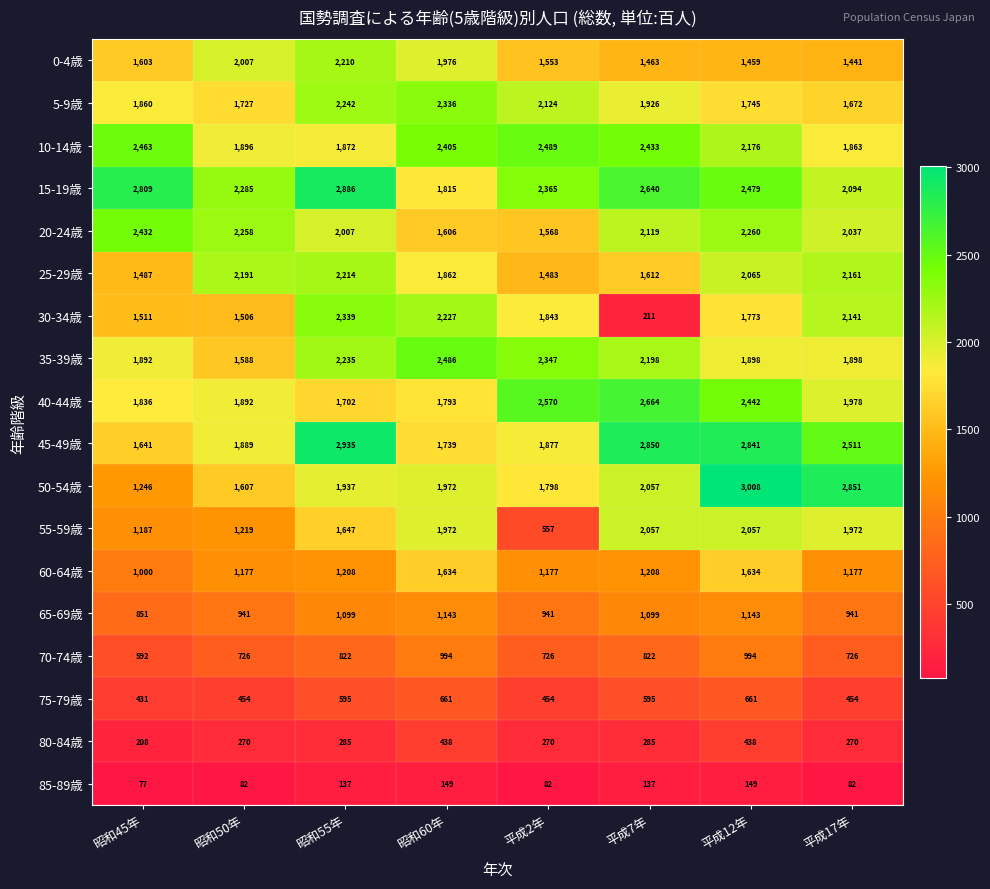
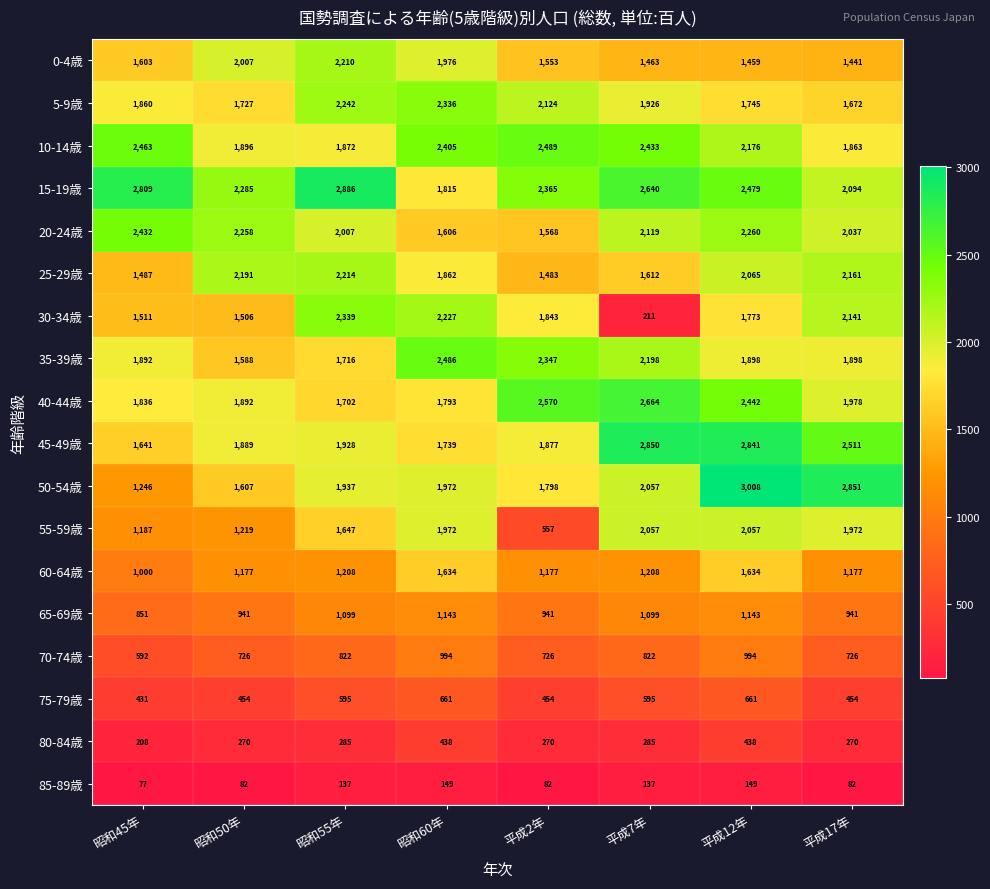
35-39歳, 昭和55年: 2,235 -> 1,716
45-49歳, 昭和55年: 2,935 -> 1,928
